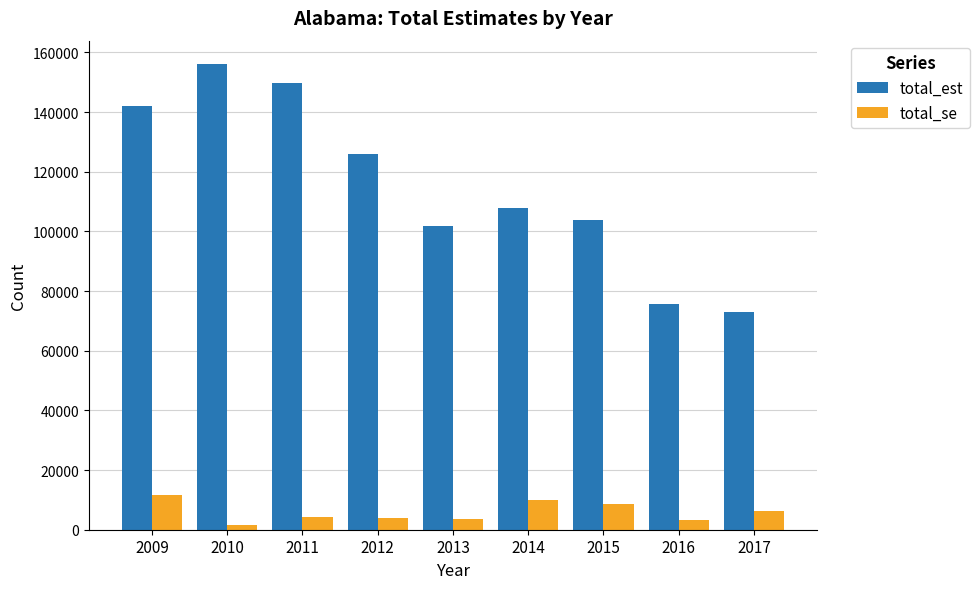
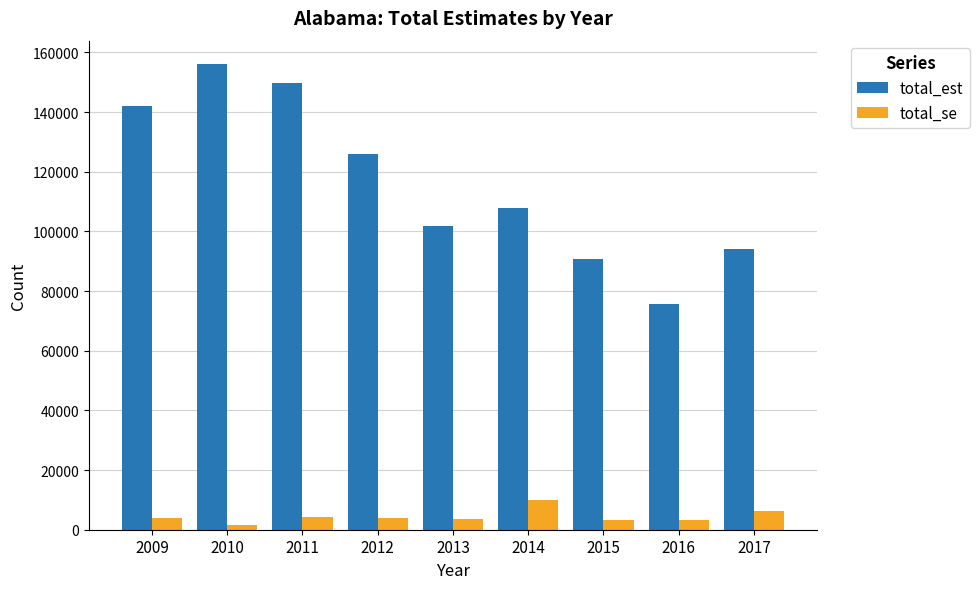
total_se, 2009: 12000 -> 4000
total_est, 2015: 104000 -> 91000
total_se, 2015: 9000 -> 3000
total_est, 2017: 73000 -> 94000
